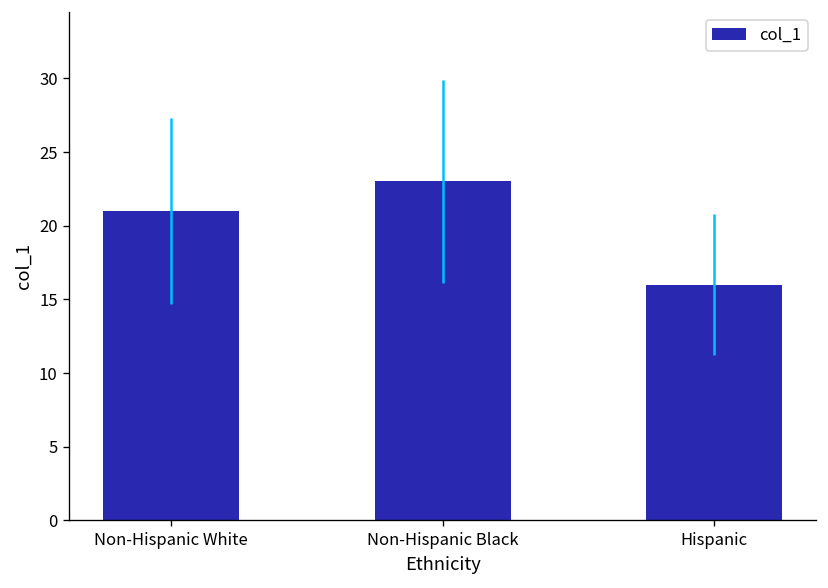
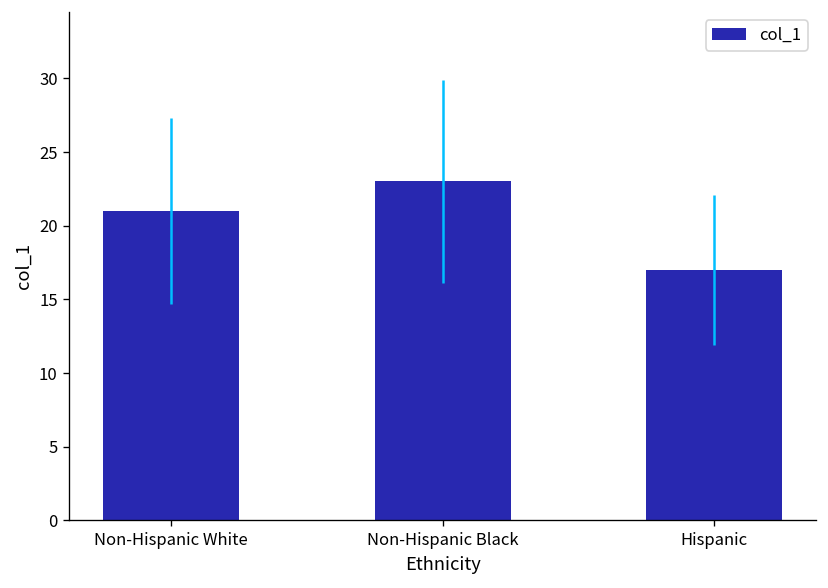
Hispanic: 16 -> 17
